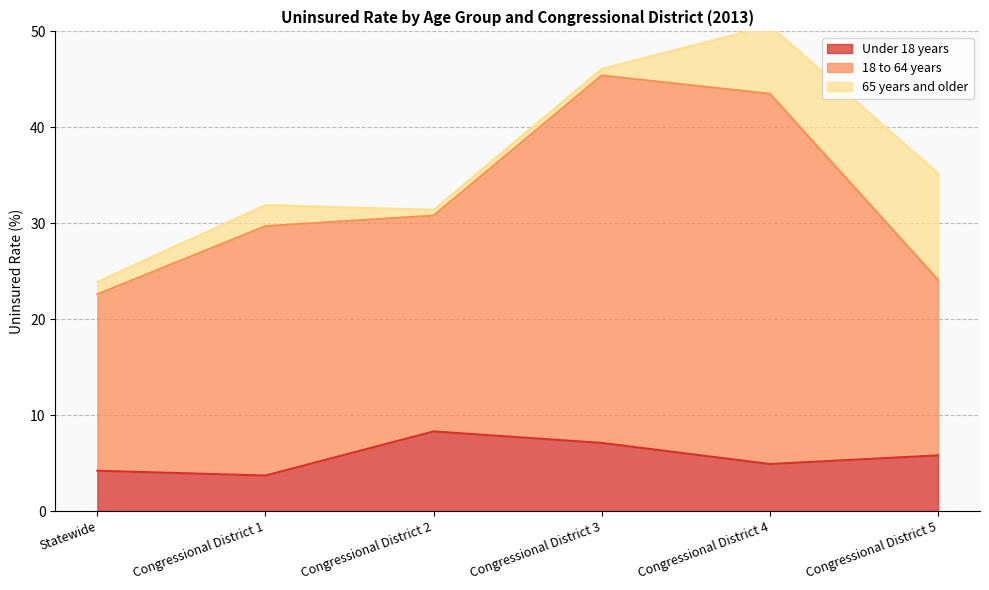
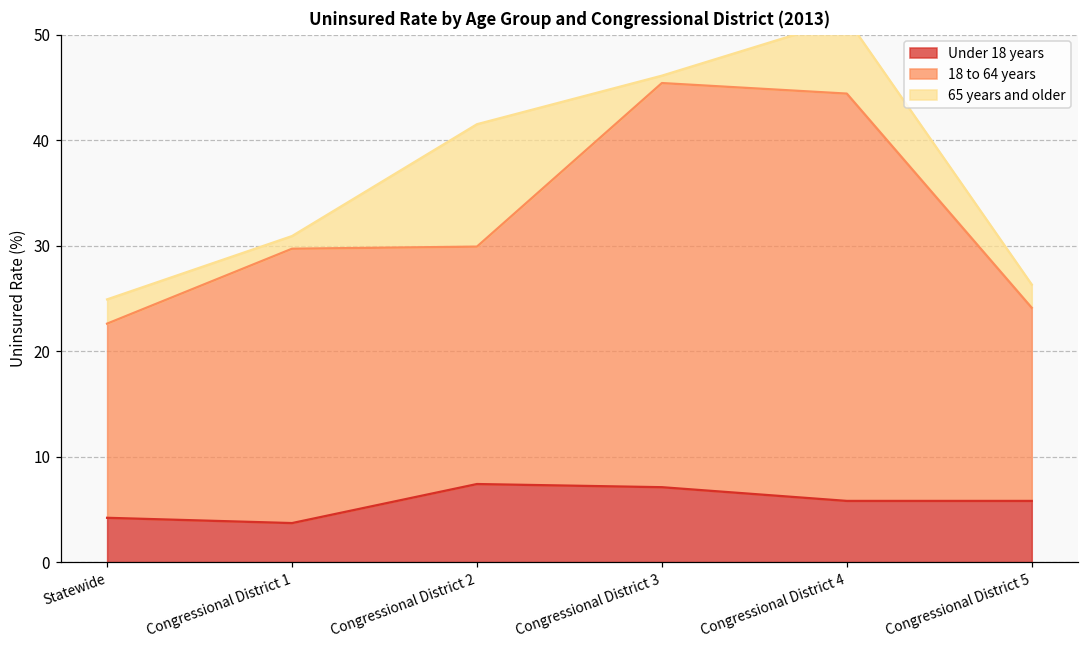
65 years and older, Statewide: 1 -> 2
65 years and older, Congressional District 1: 2 -> 1
Under 18 years, Congressional District 2: 8 -> 7
65 years and older, Congressional District 2: 1 -> 12
Under 18 years, Congressional District 4: 5 -> 6
65 years and older, Congressional District 5: 11 -> 2
